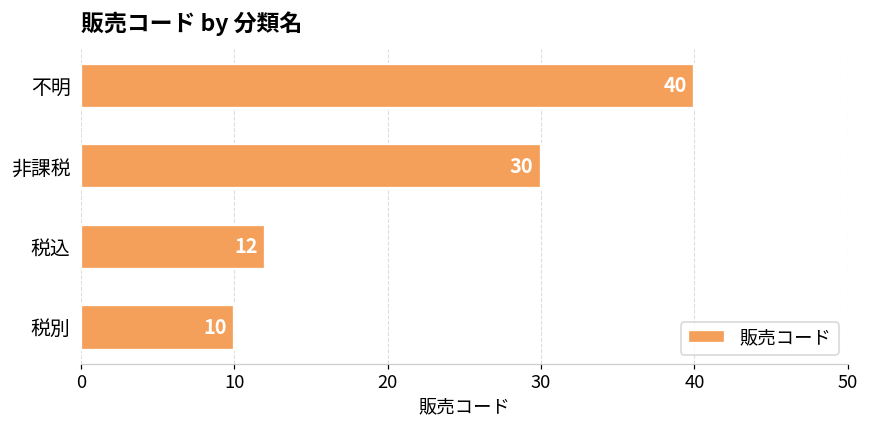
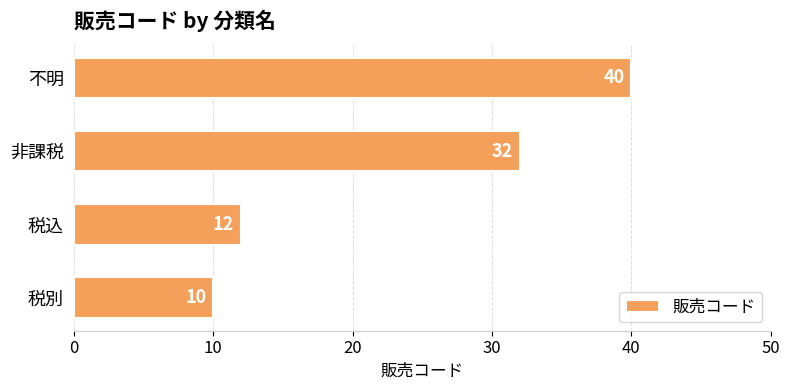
非課税: 30 -> 32
